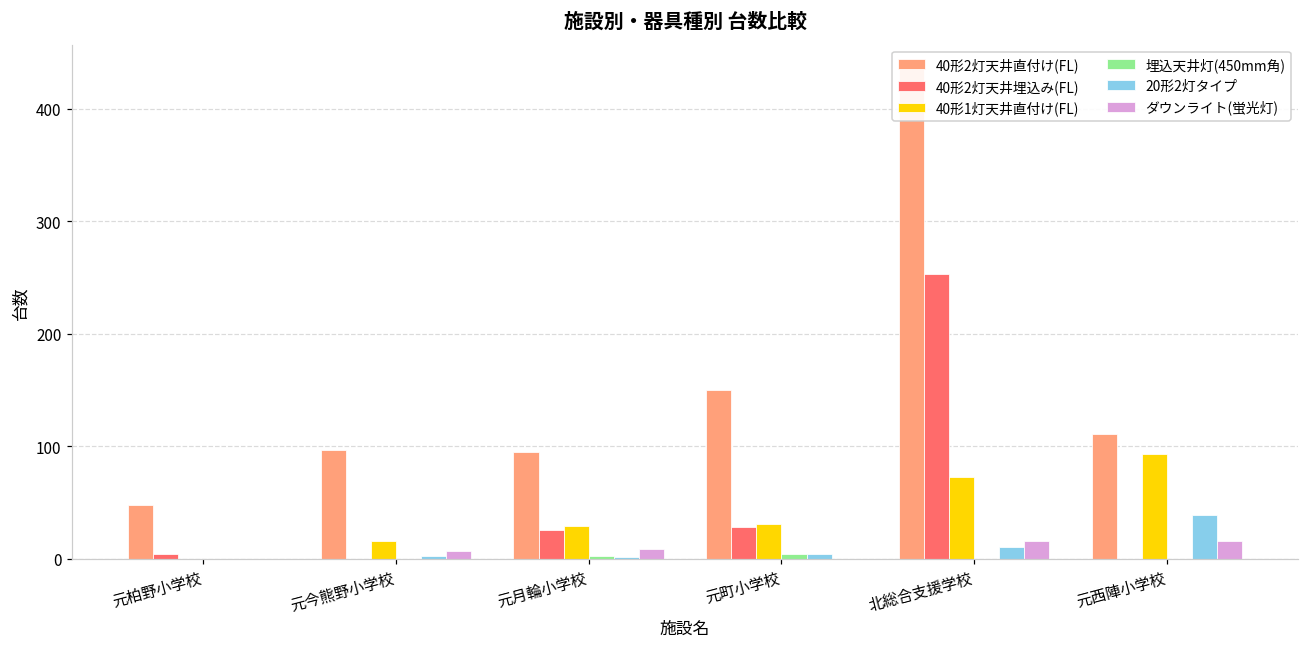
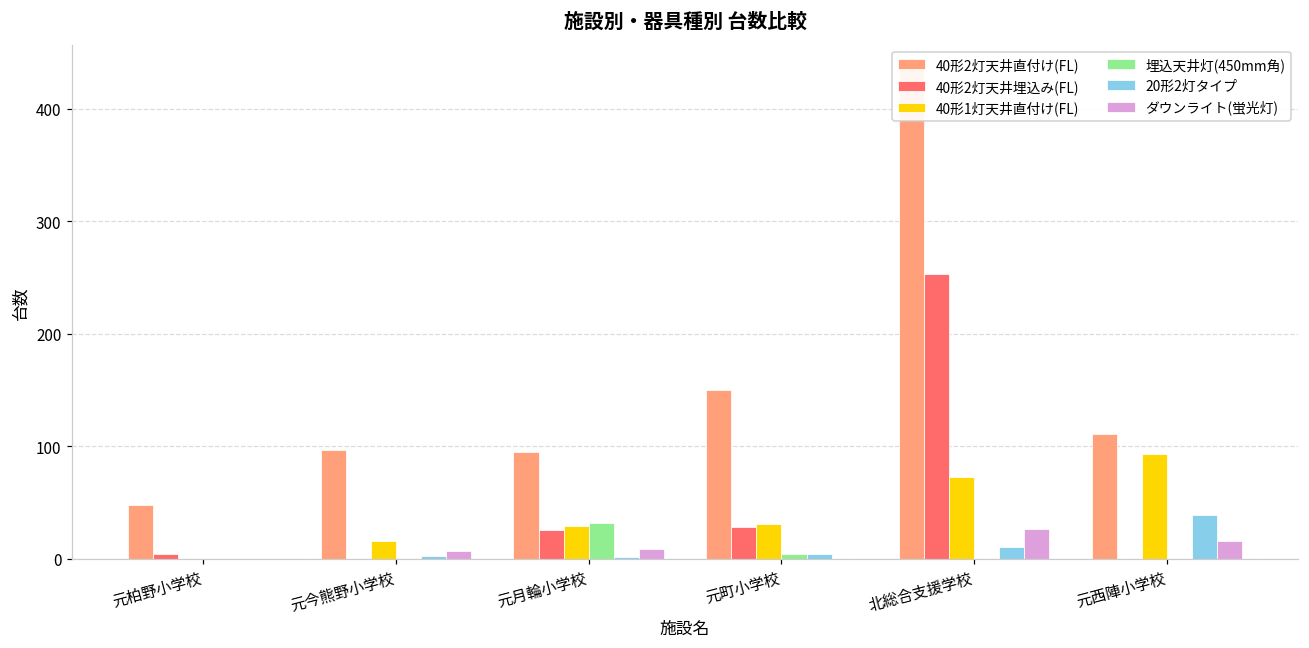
埋込天井灯(450mm角), 元月輪小学校: 3 -> 32
ダウンライト(蛍光灯), 北総合支援学校: 16 -> 27
